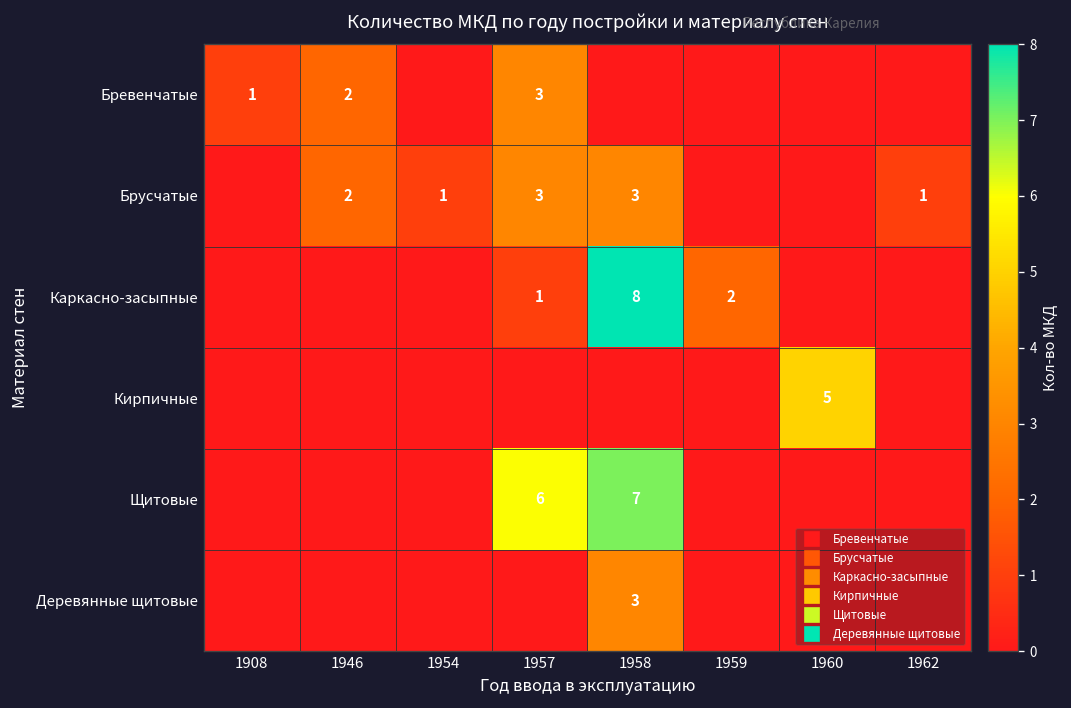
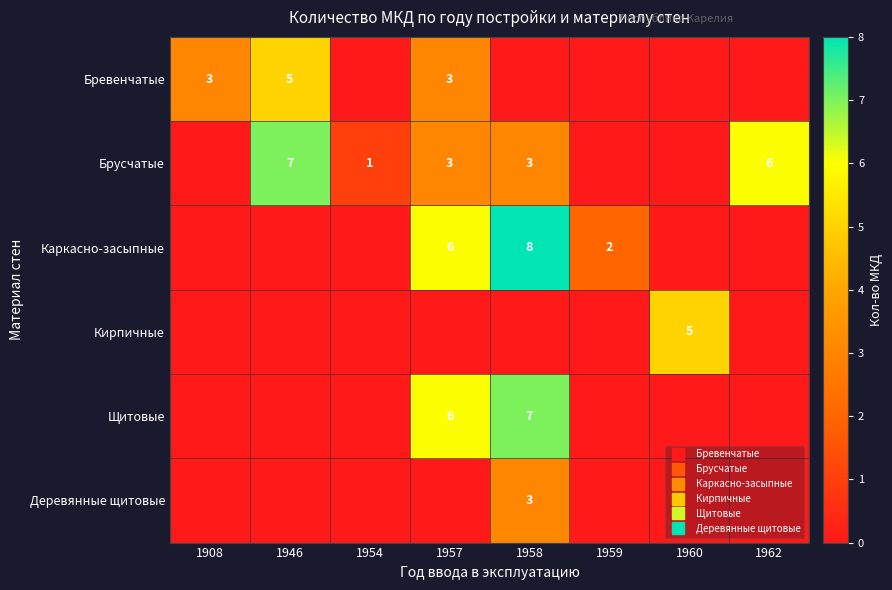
Бревенчатые, 1908: 1 -> 3
Бревенчатые, 1946: 2 -> 5
Брусчатые, 1946: 2 -> 7
Брусчатые, 1962: 1 -> 6
Каркасно-засыпные, 1957: 1 -> 6
